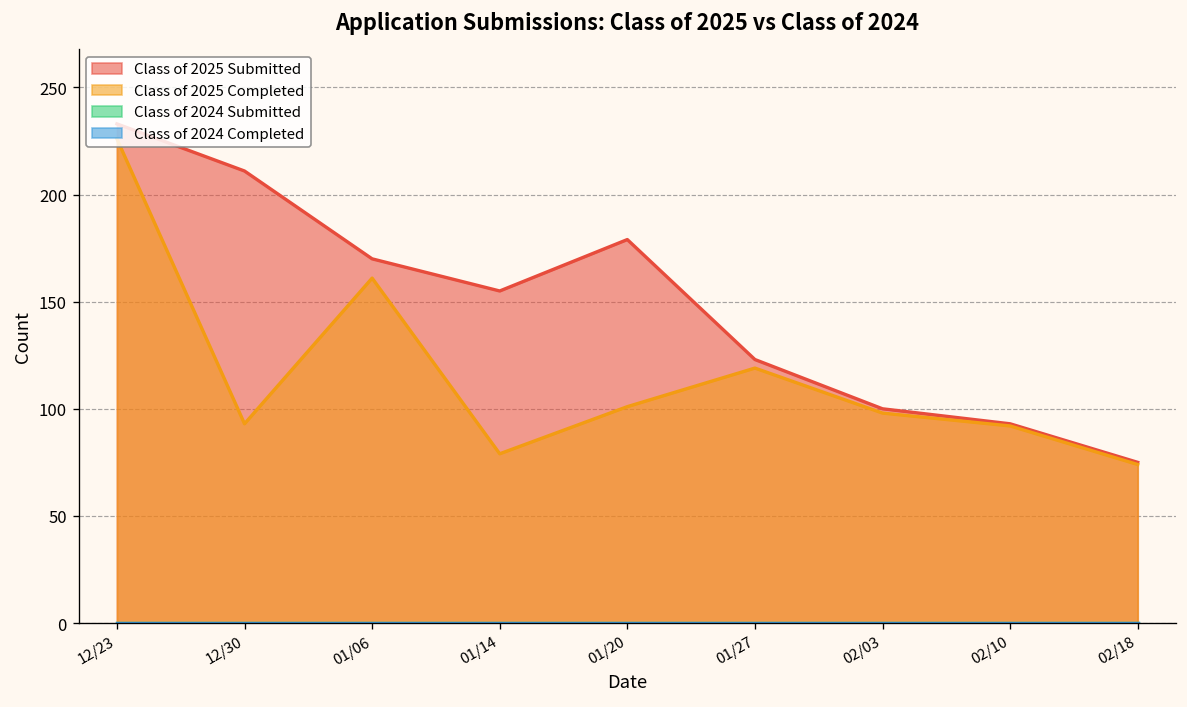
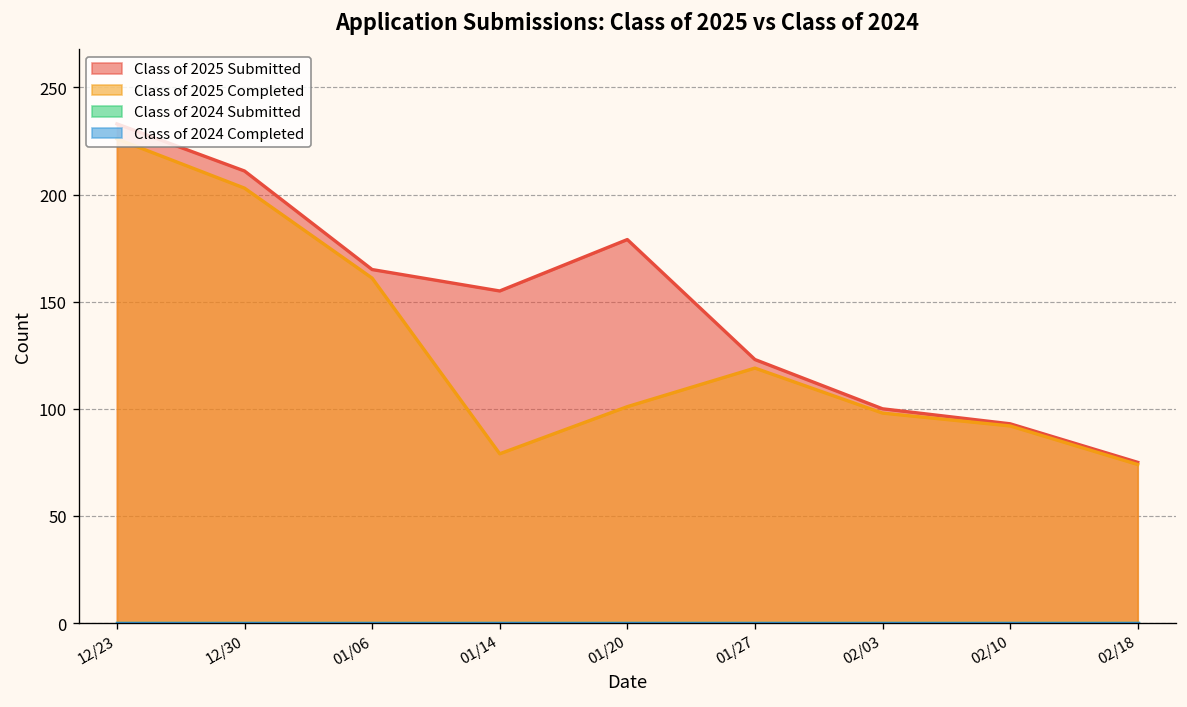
Class of 2025 Completed, 12/30: 93 -> 203
Class of 2025 Submitted, 01/06: 170 -> 165
